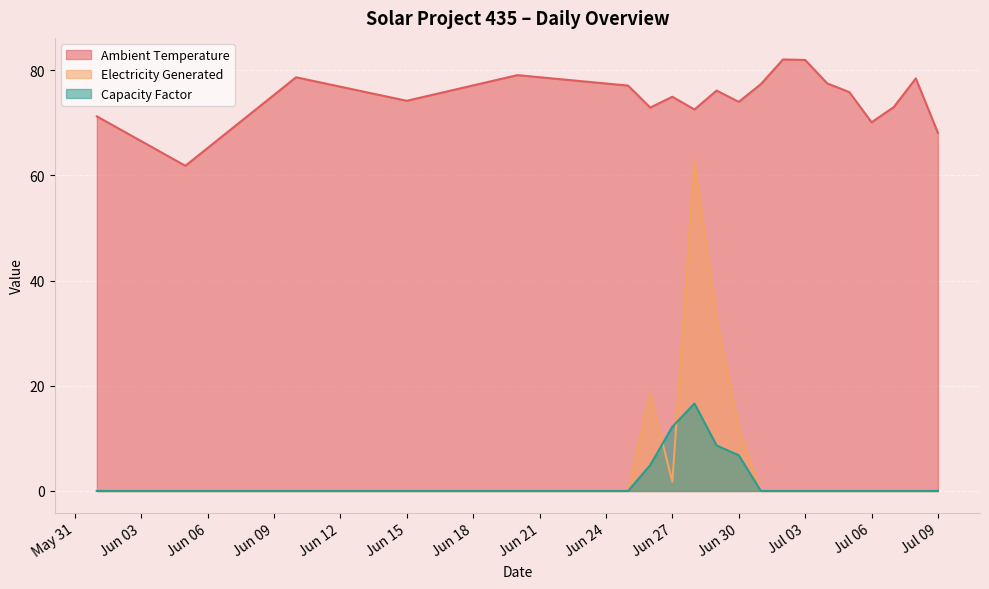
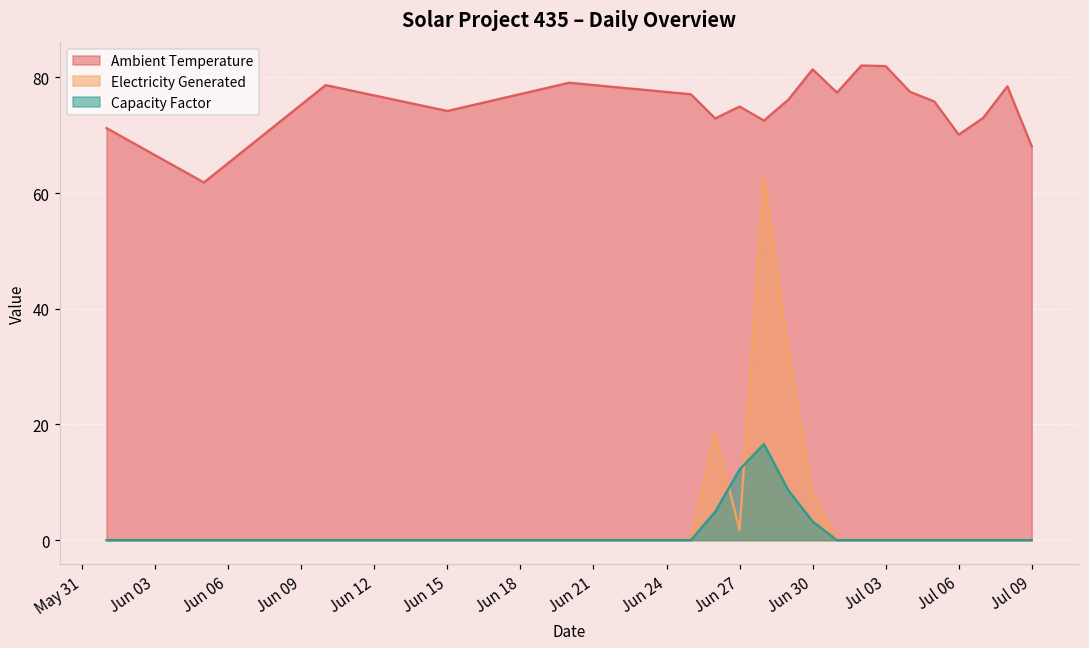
Ambient Temperature, Jun 30: 74 -> 81
Electricity Generated, Jun 30: 12 -> 8
Capacity Factor, Jun 30: 7 -> 3
